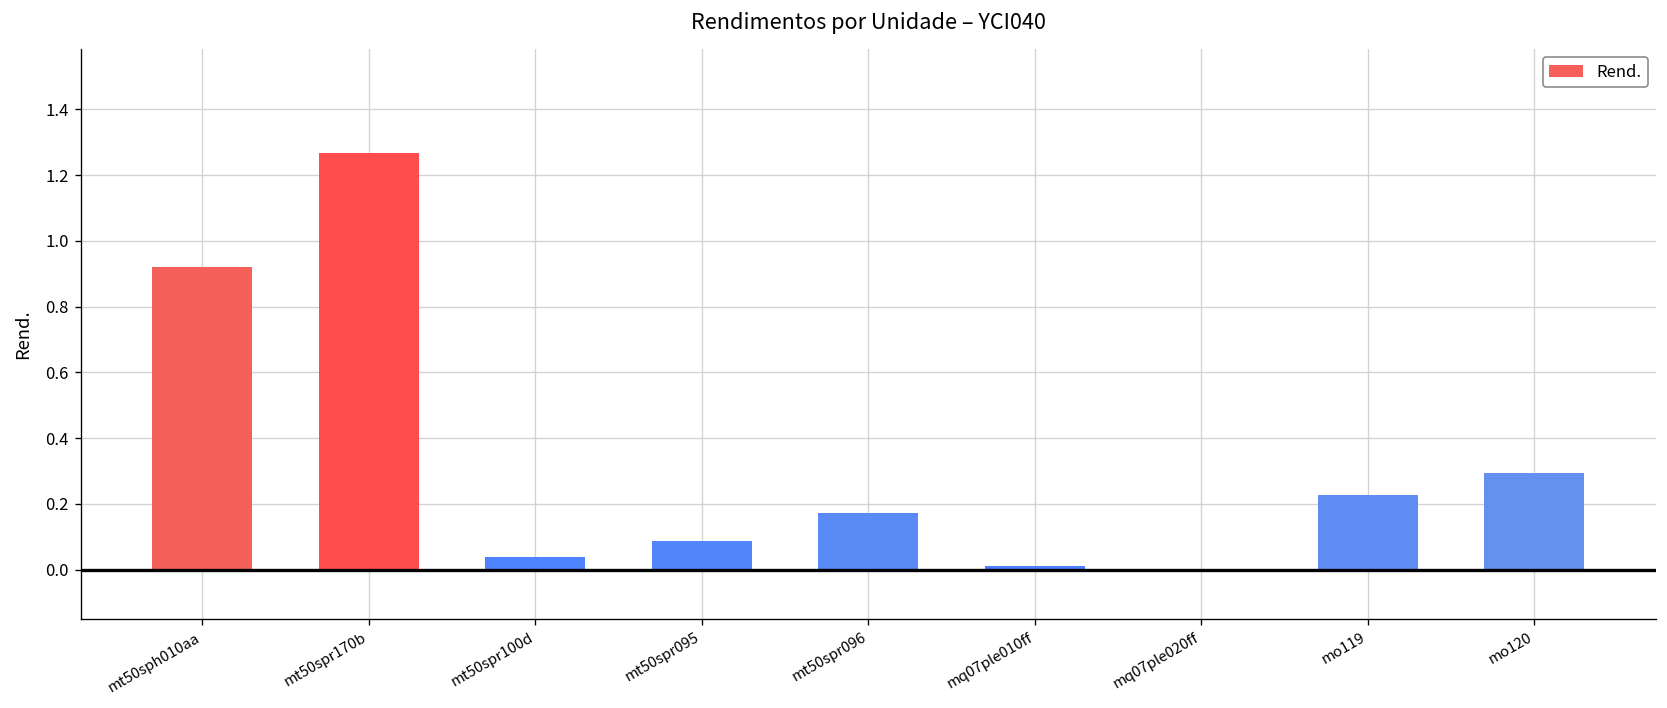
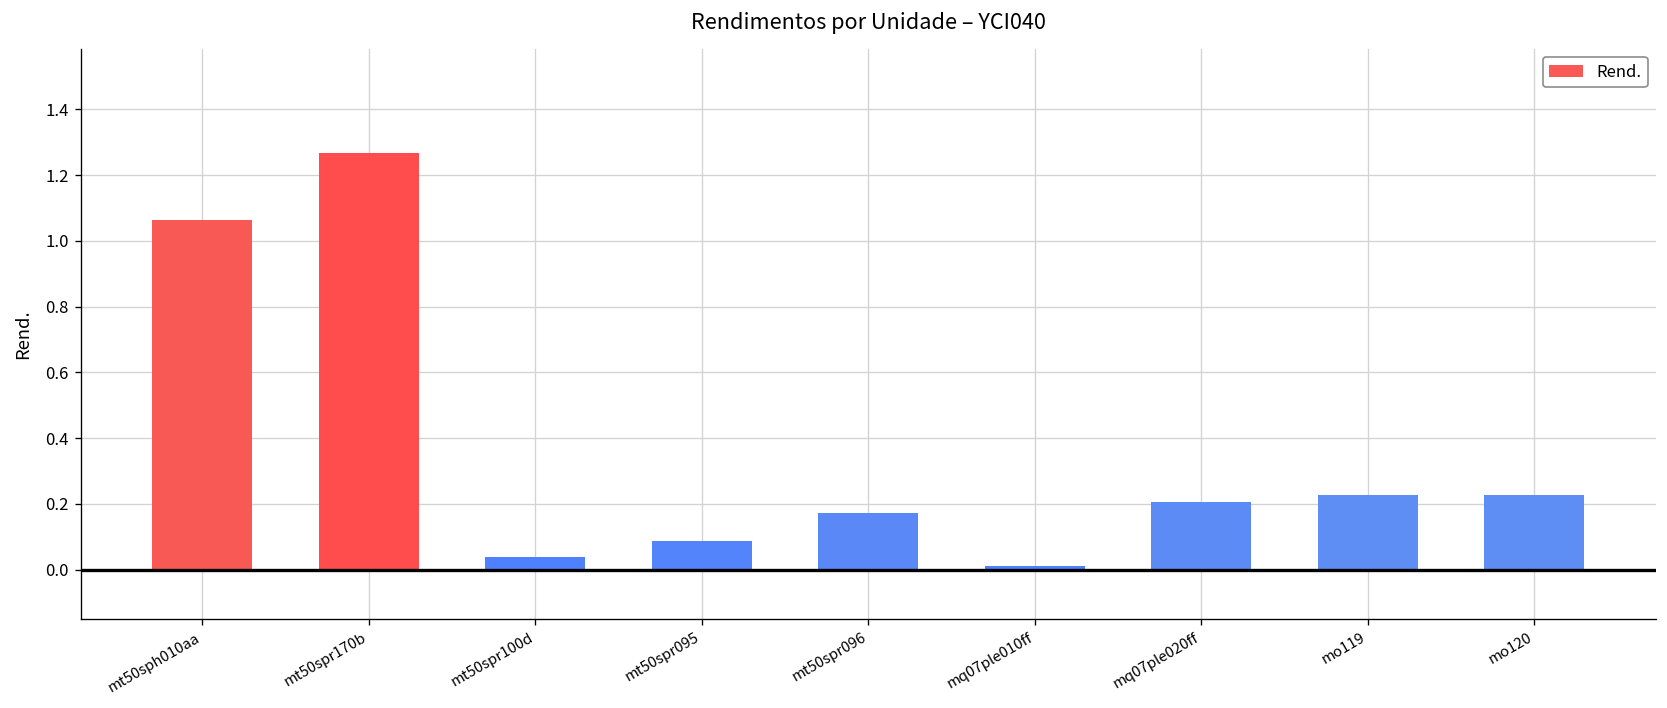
mt50sph010aa: 0.92 -> 1.06
mq07ple020ff: 0.00 -> 0.21
mo120: 0.29 -> 0.23
